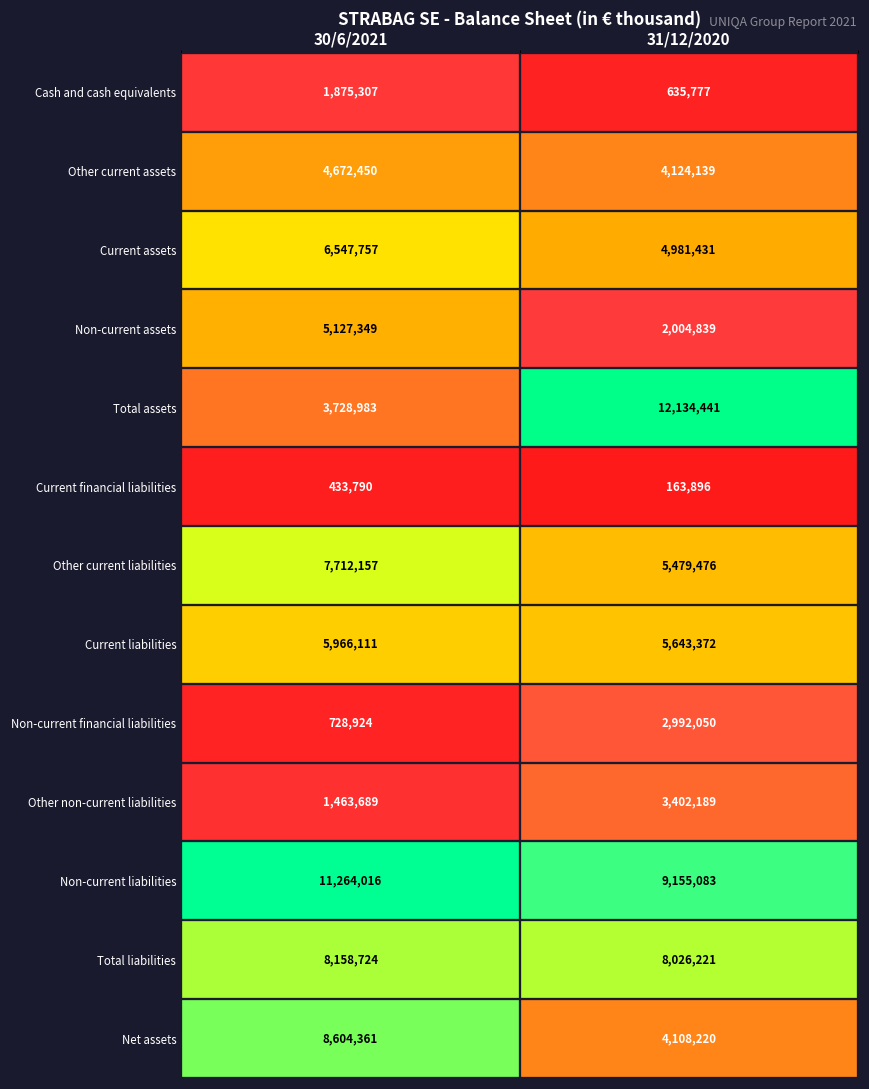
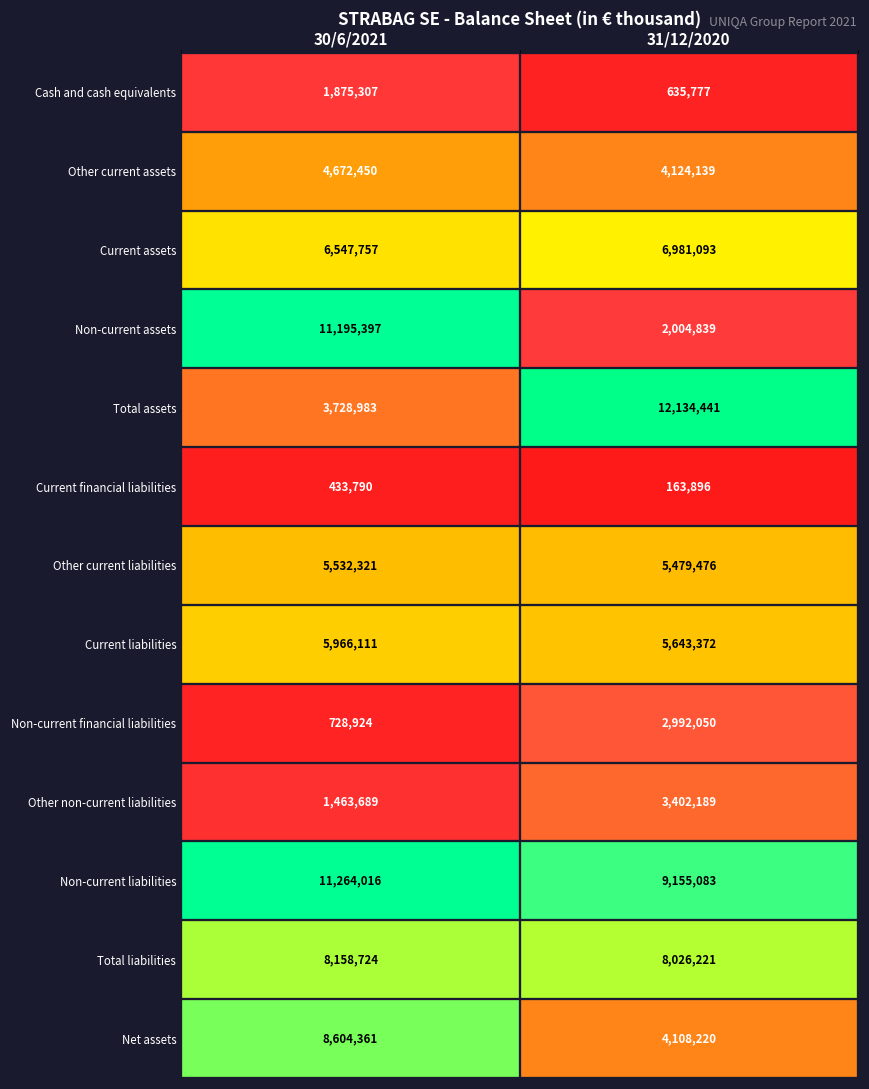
Current assets, 31/12/2020: 4,981,431 -> 6,981,093
Non-current assets, 30/6/2021: 5,127,349 -> 11,195,397
Other current liabilities, 30/6/2021: 7,712,157 -> 5,532,321
